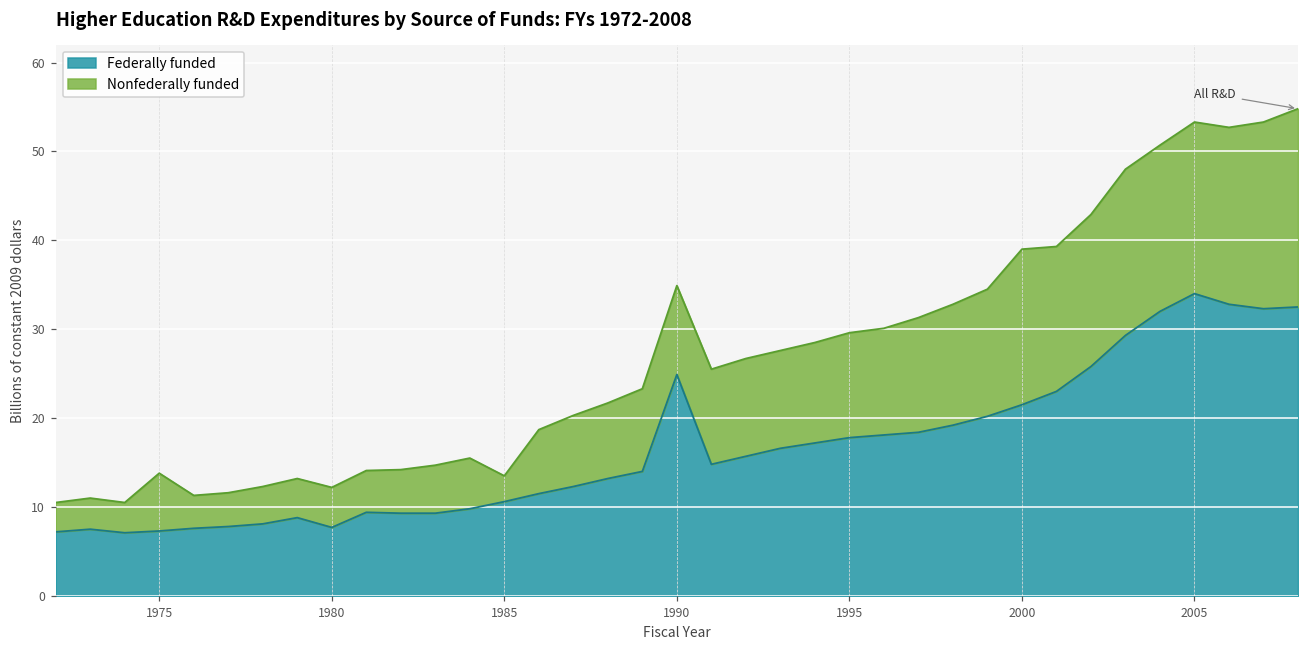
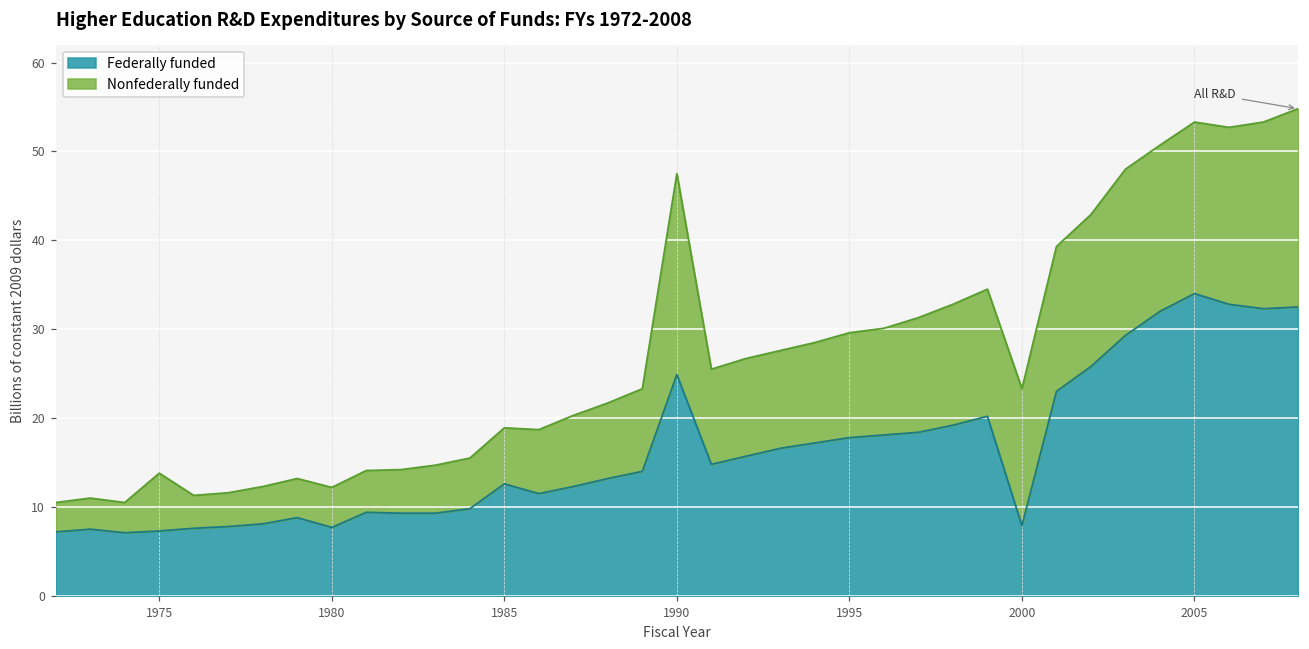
Federally funded, 1985: 11 -> 13
Nonfederally funded, 1985: 3 -> 6
Nonfederally funded, 1990: 10 -> 23
Federally funded, 2000: 22 -> 8
Nonfederally funded, 2000: 18 -> 15
